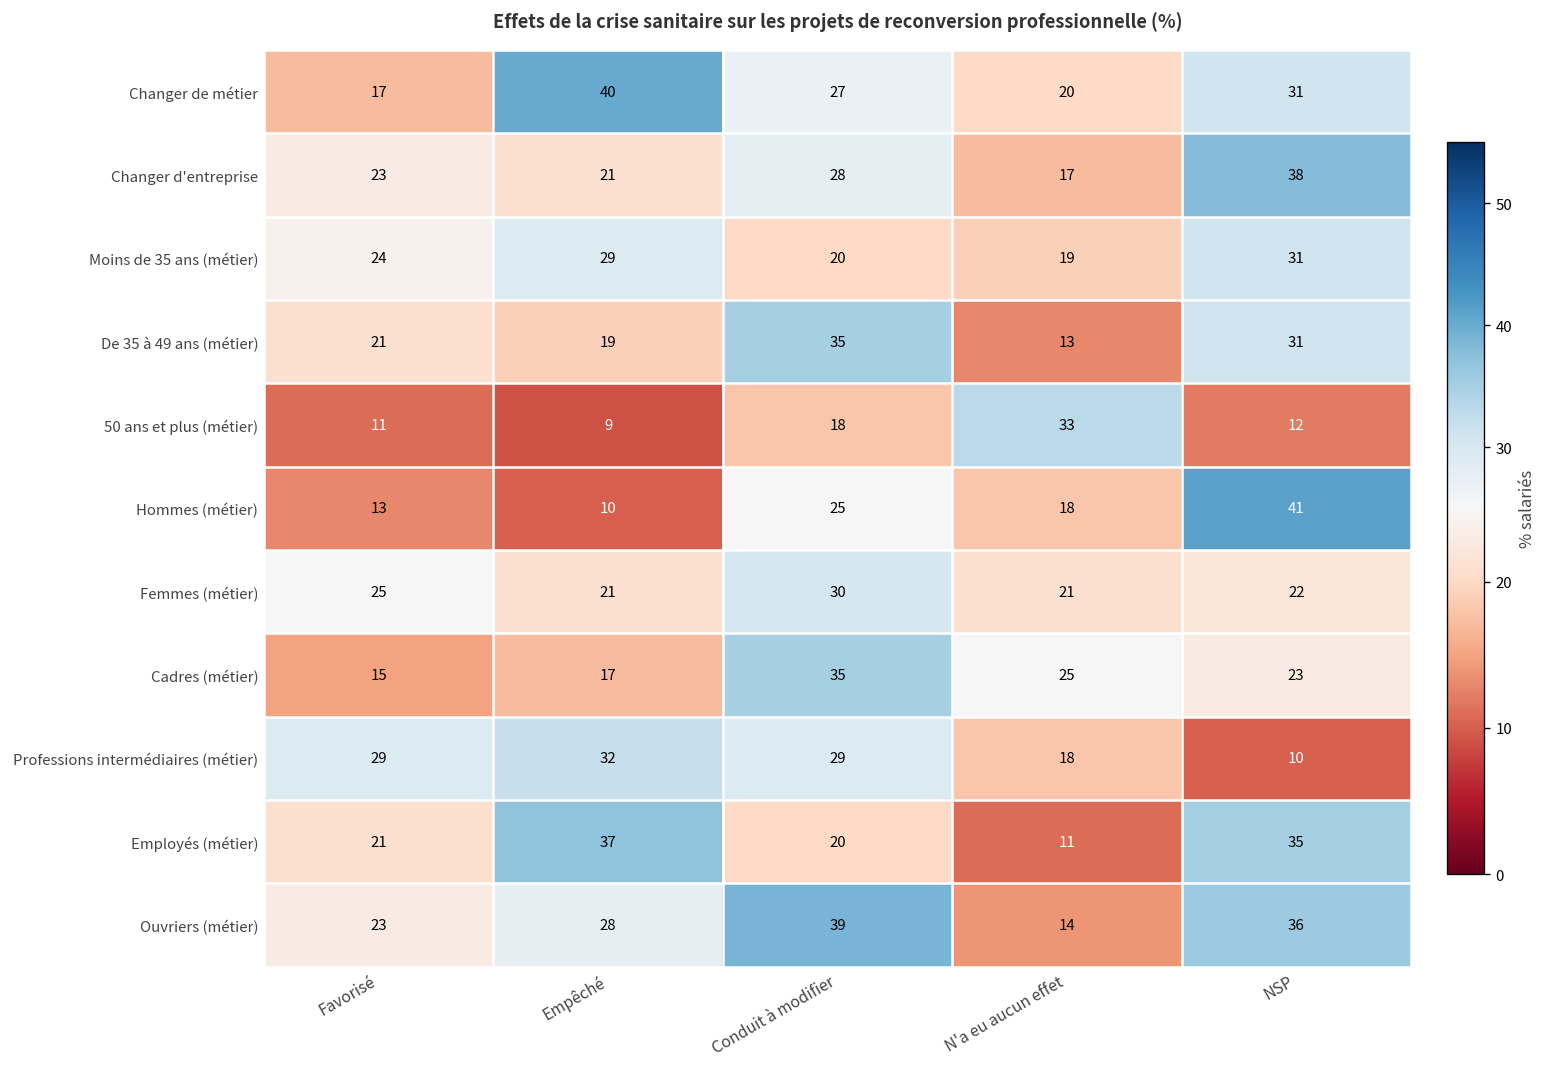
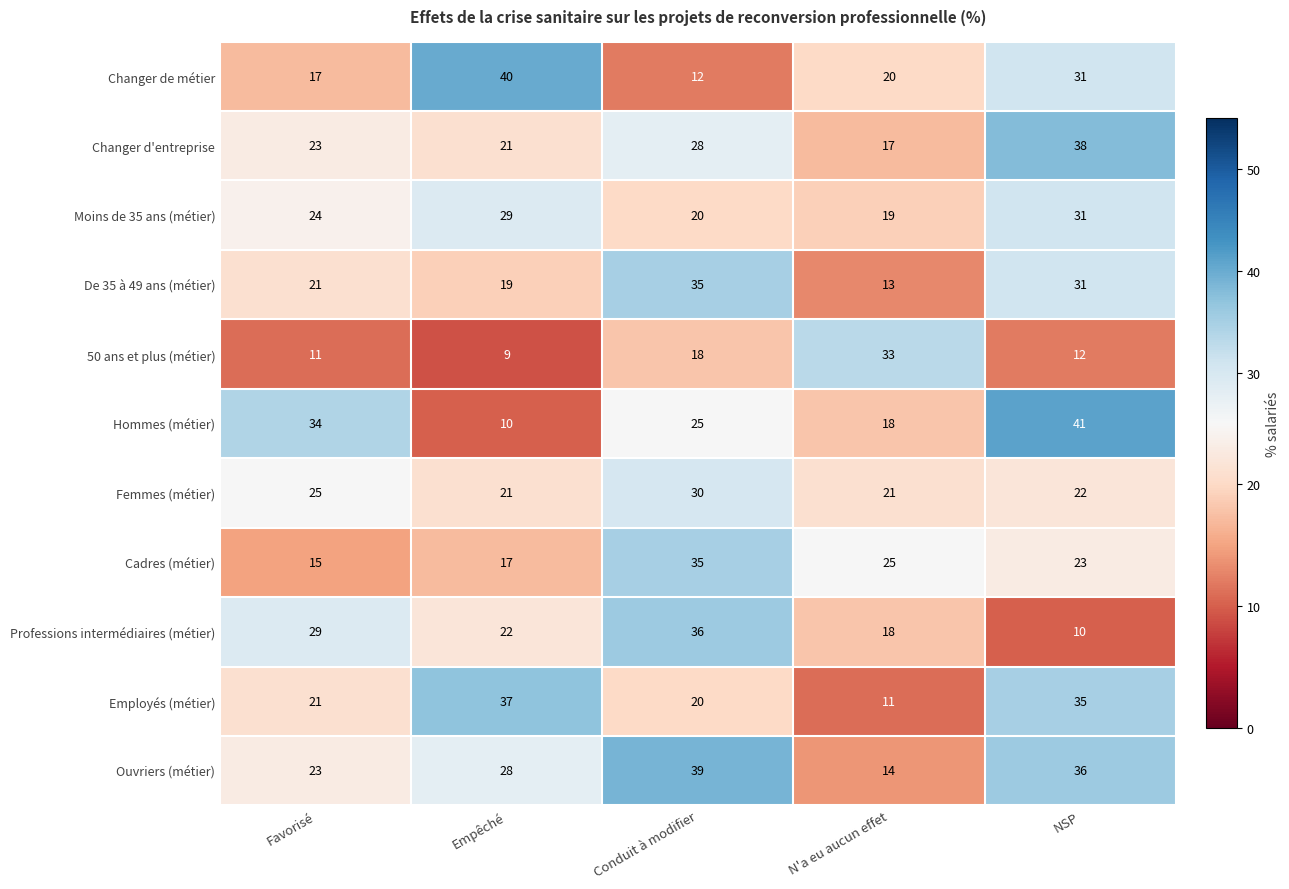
Changer de métier, Conduit à modifier: 27 -> 12
Hommes (métier), Favorisé: 13 -> 34
Professions intermédiaires (métier), Empêché: 32 -> 22
Professions intermédiaires (métier), Conduit à modifier: 29 -> 36
